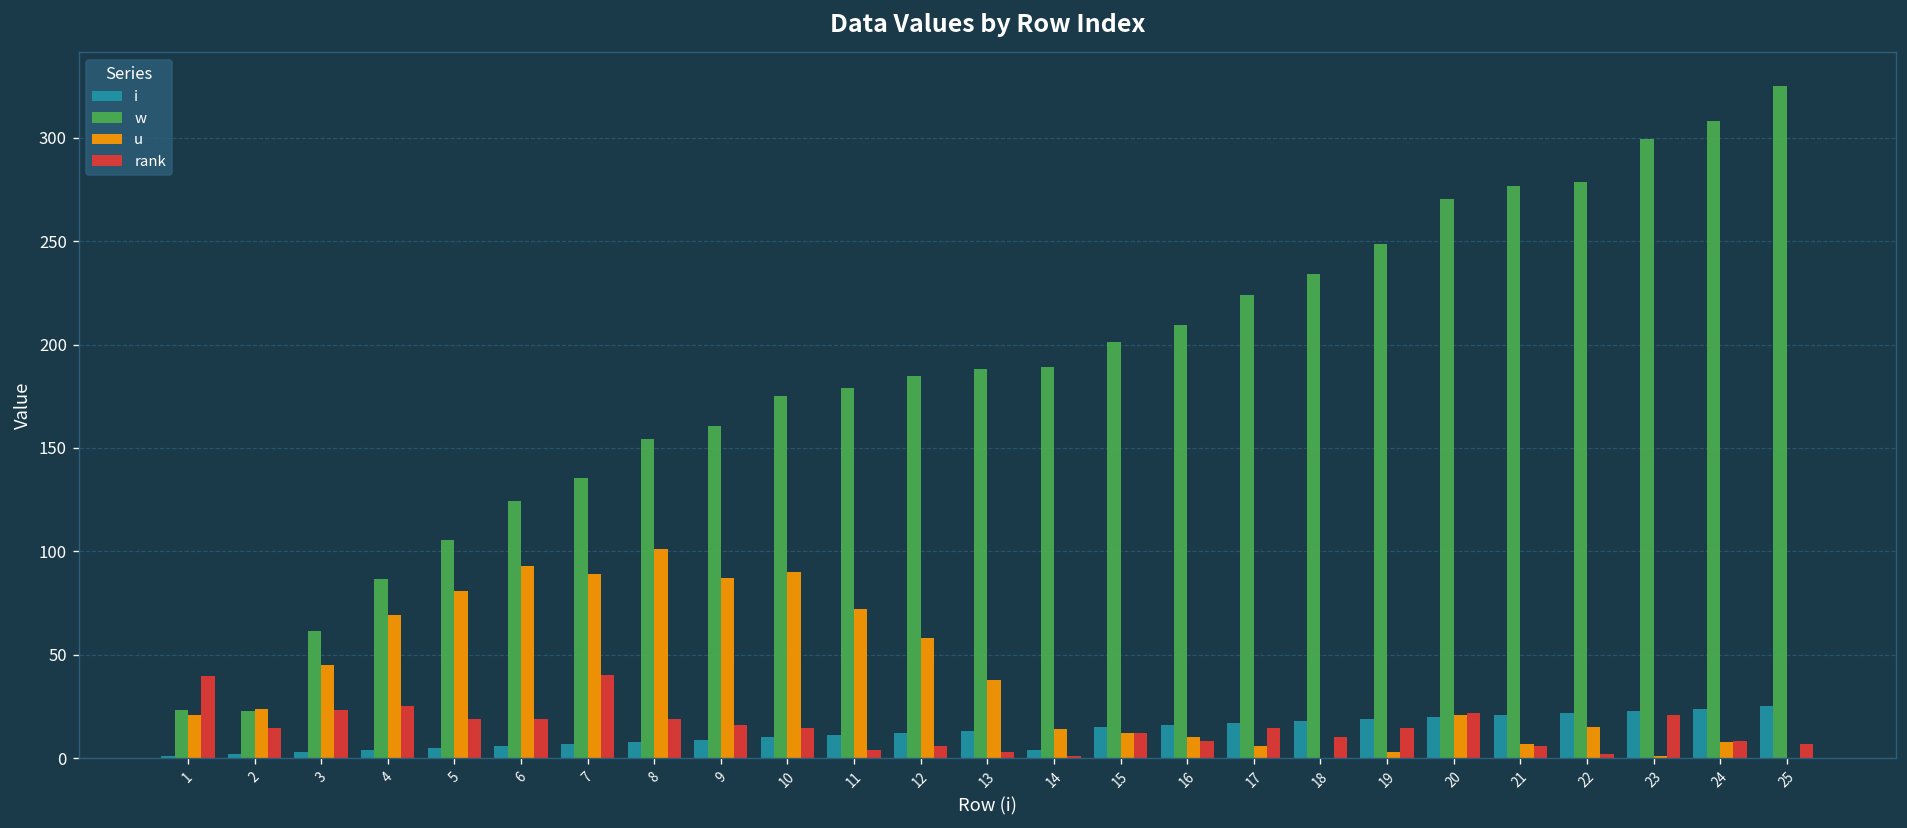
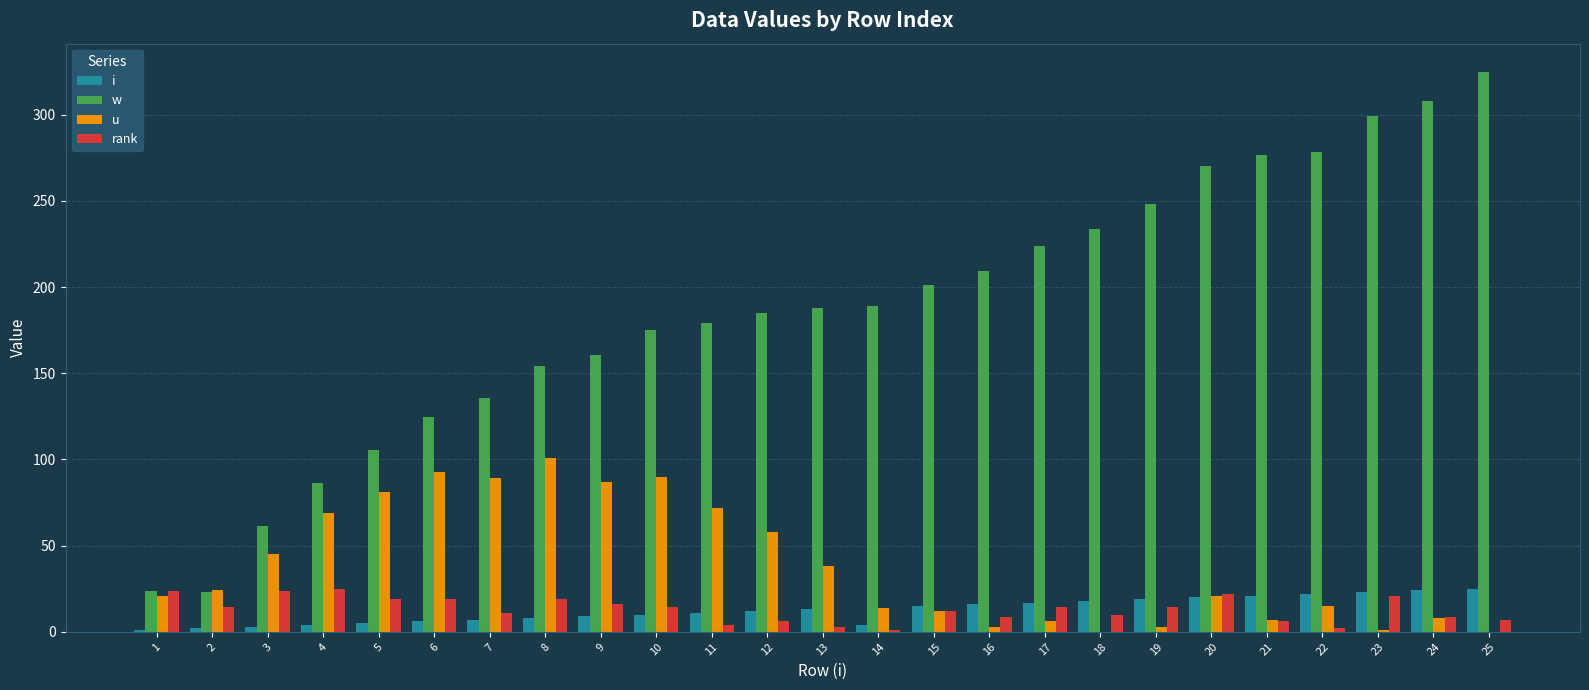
rank, 1: 40 -> 24
rank, 7: 40 -> 11
u, 16: 10 -> 3
